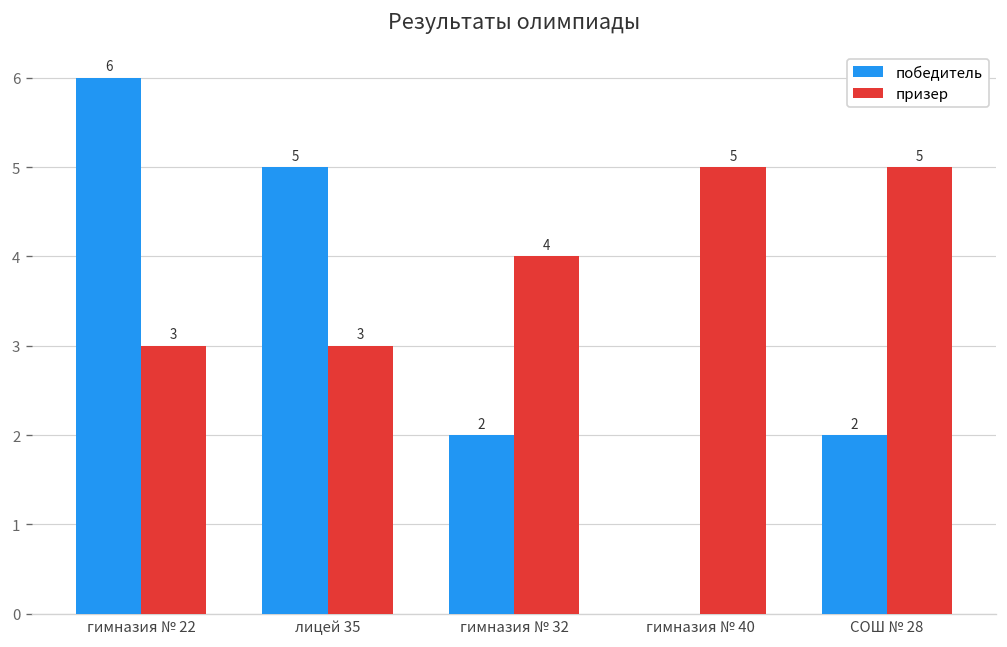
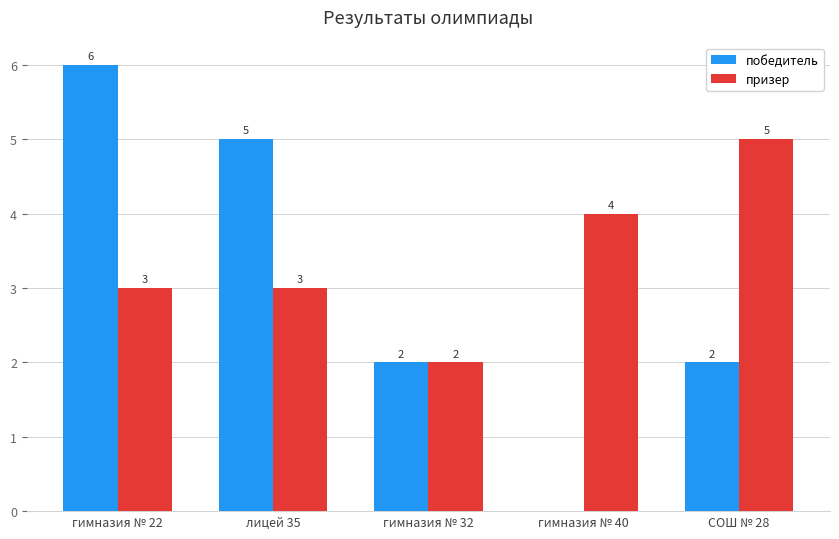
призер, гимназия № 32: 4 -> 2
призер, гимназия № 40: 5 -> 4
